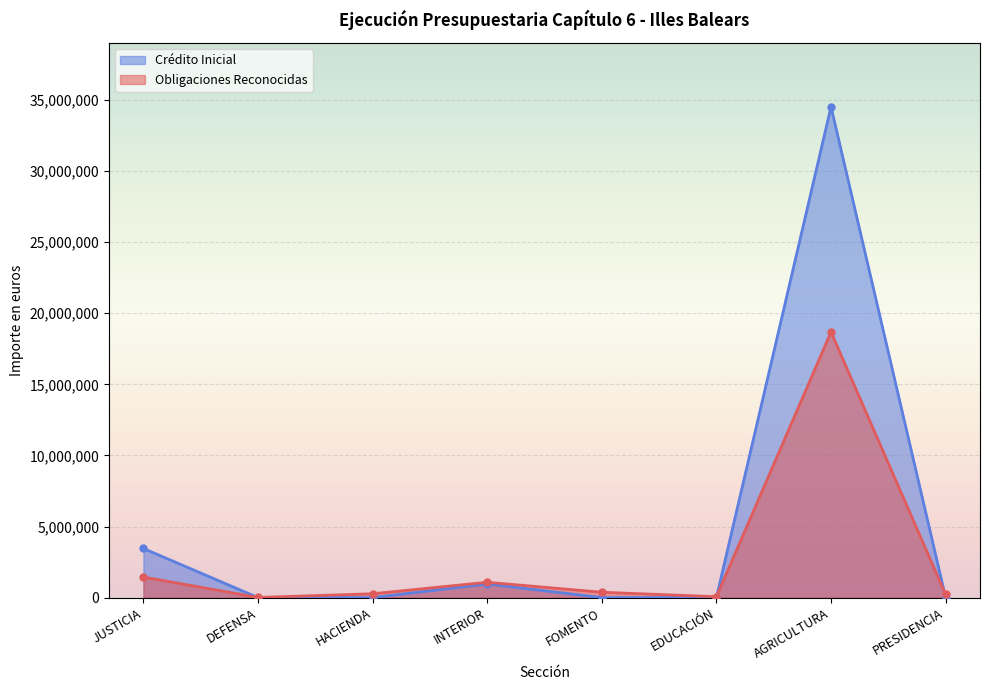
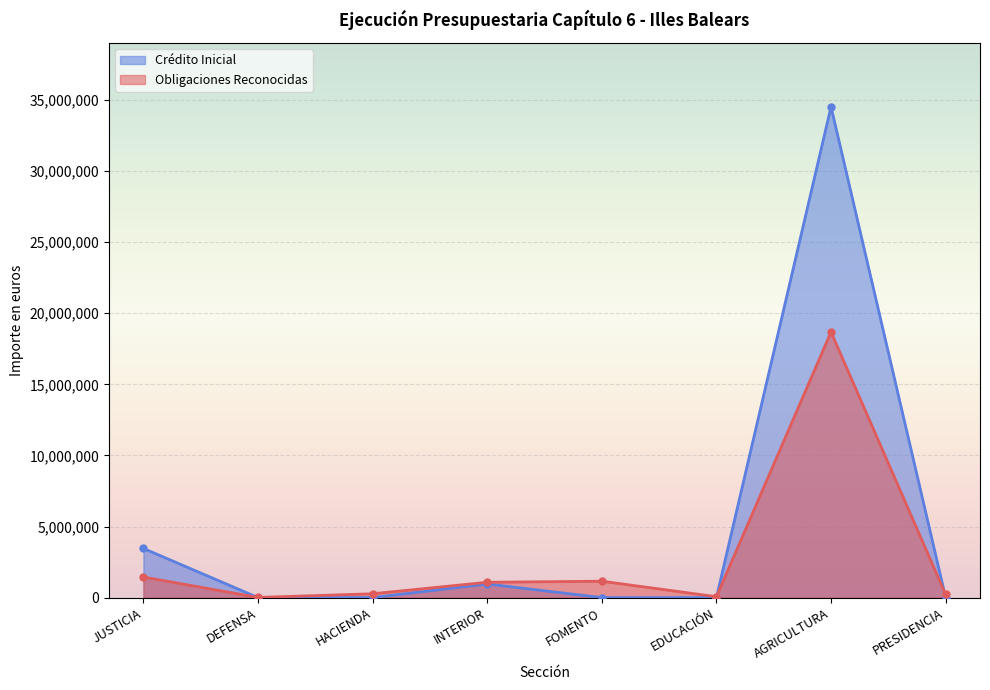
Obligaciones Reconocidas, FOMENTO: 400,000 -> 1,200,000
